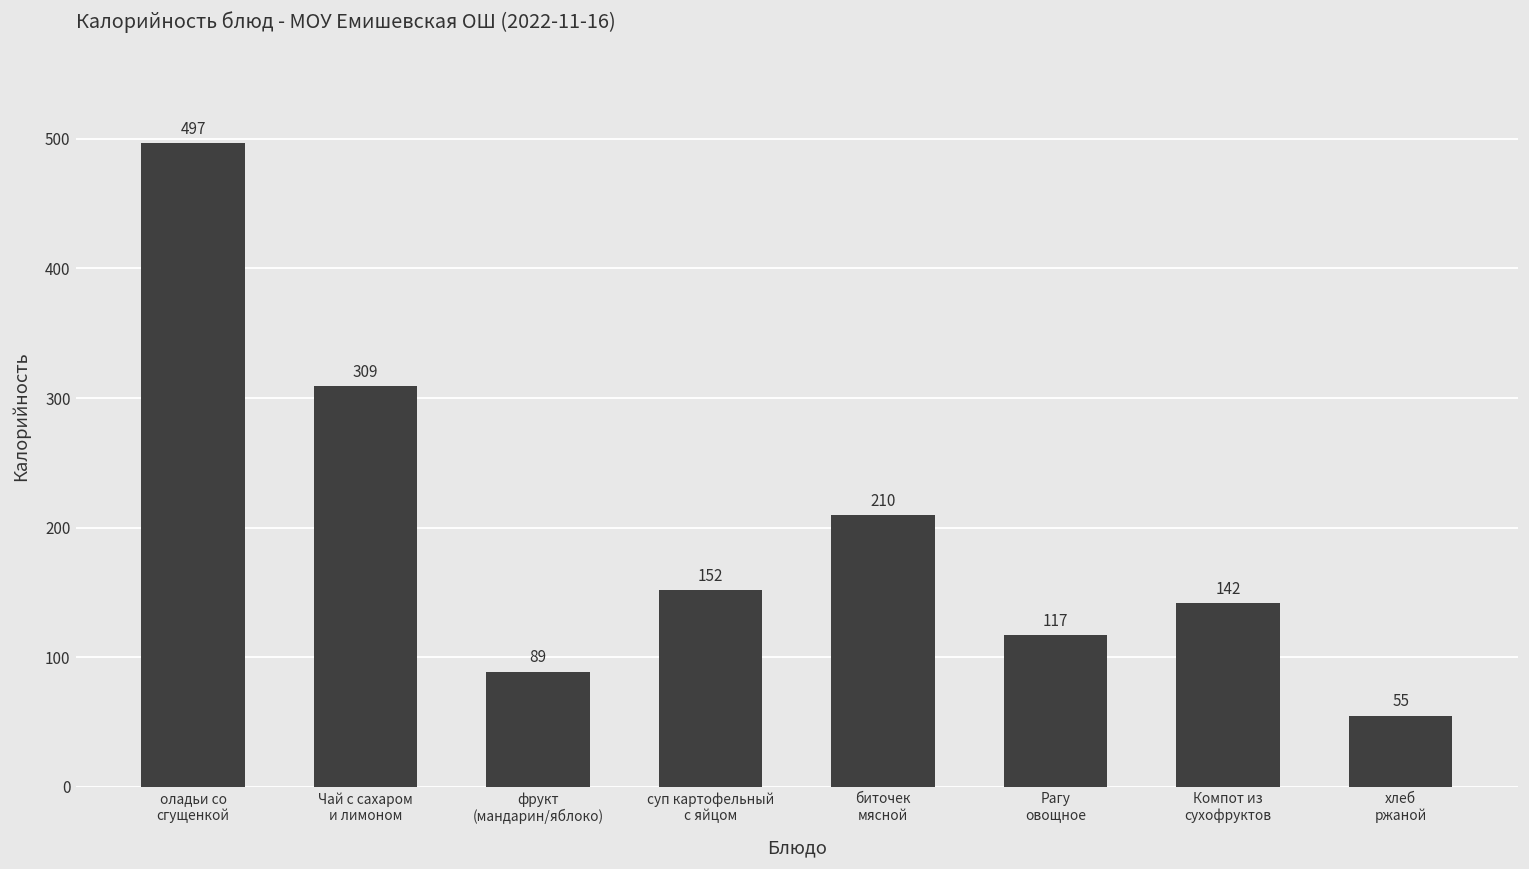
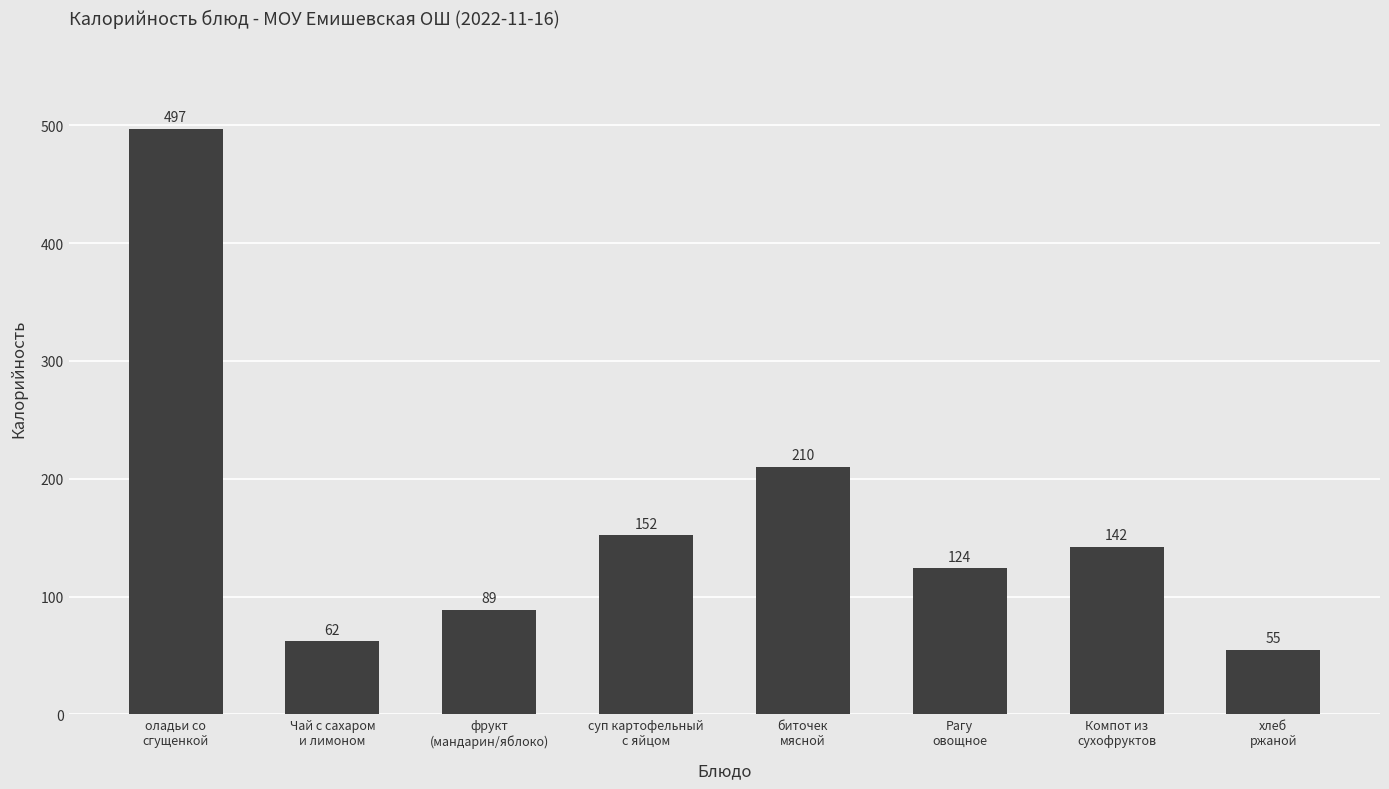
Чай с сахаром и лимоном: 309 -> 62
Рагу овощное: 117 -> 124
